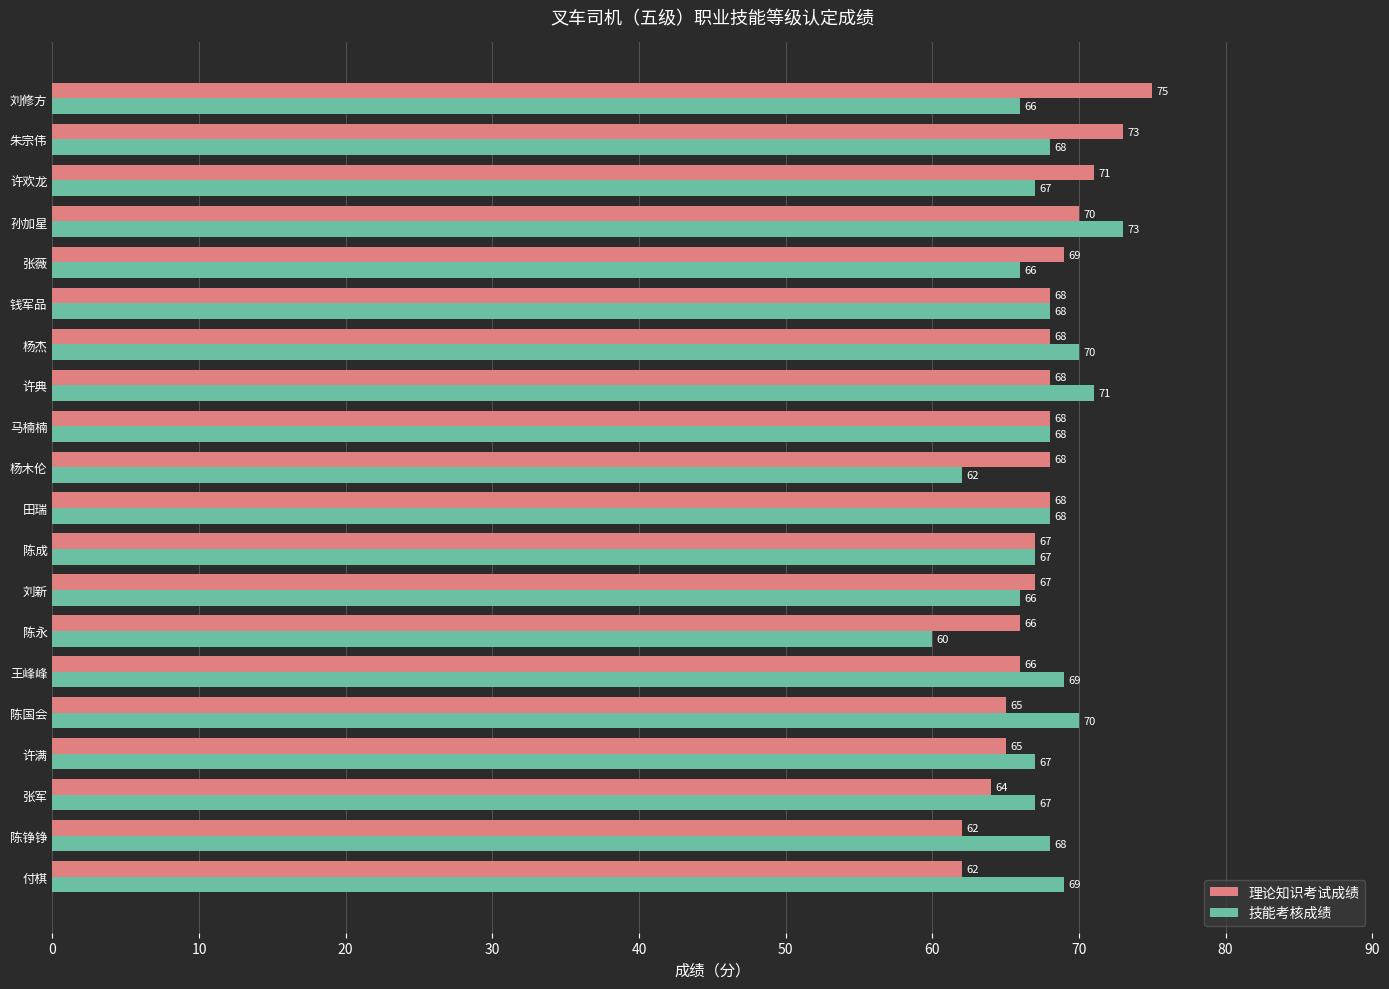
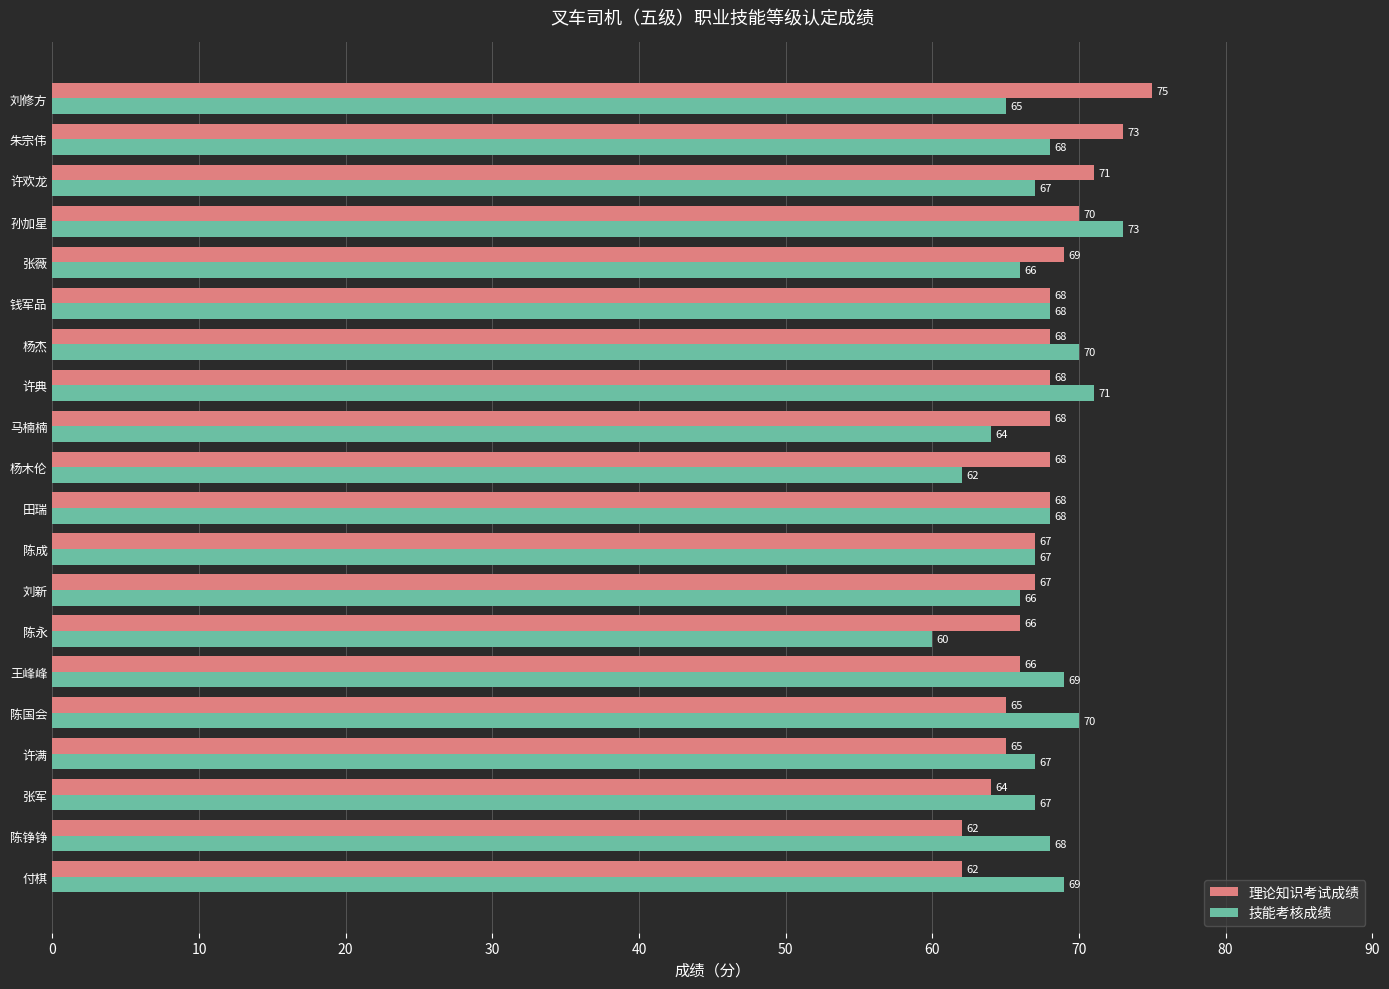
技能考核成绩, 刘修方: 66 -> 65
技能考核成绩, 马楠楠: 68 -> 64
